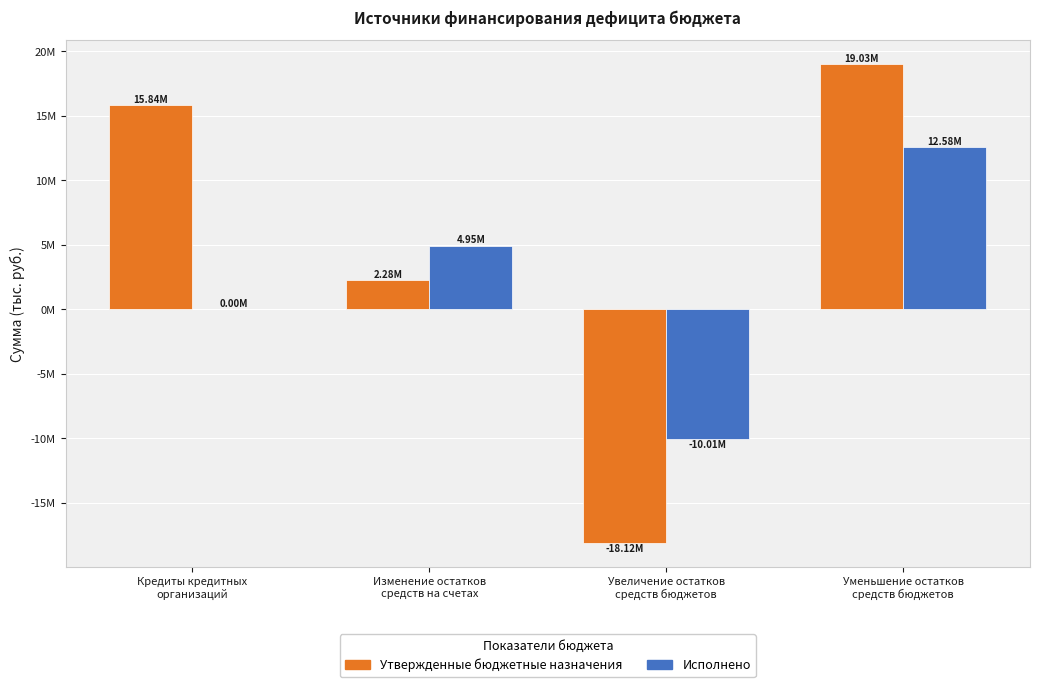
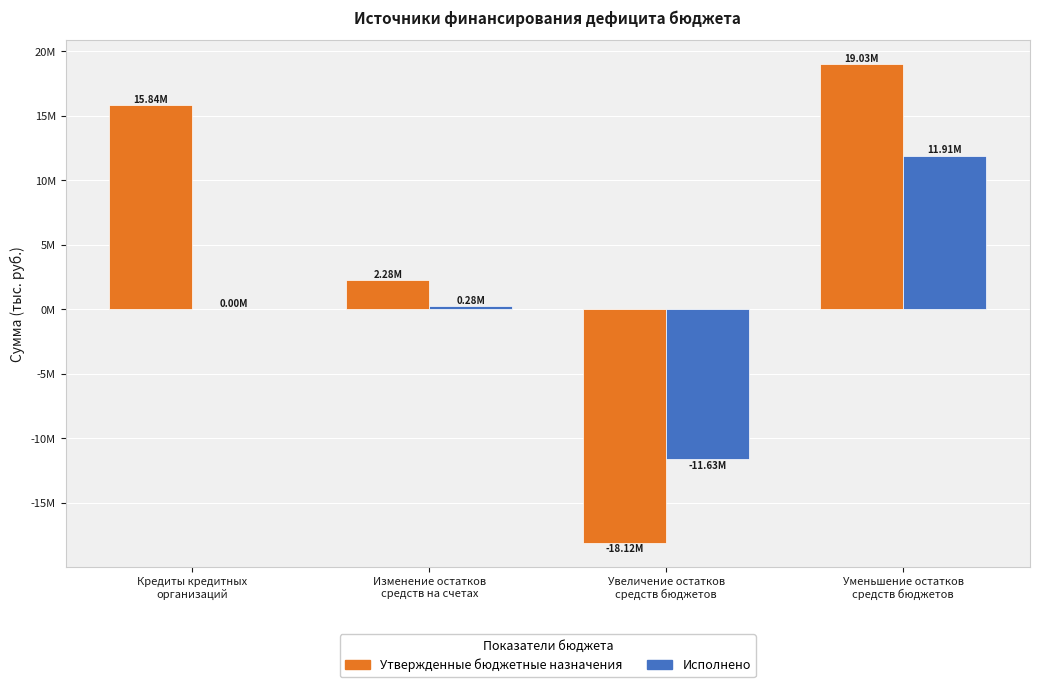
Исполнено, Изменение остатков средств на счетах: 4.95M -> 0.28M
Исполнено, Увеличение остатков средств бюджетов: -10.01M -> -11.63M
Исполнено, Уменьшение остатков средств бюджетов: 12.58M -> 11.91M
